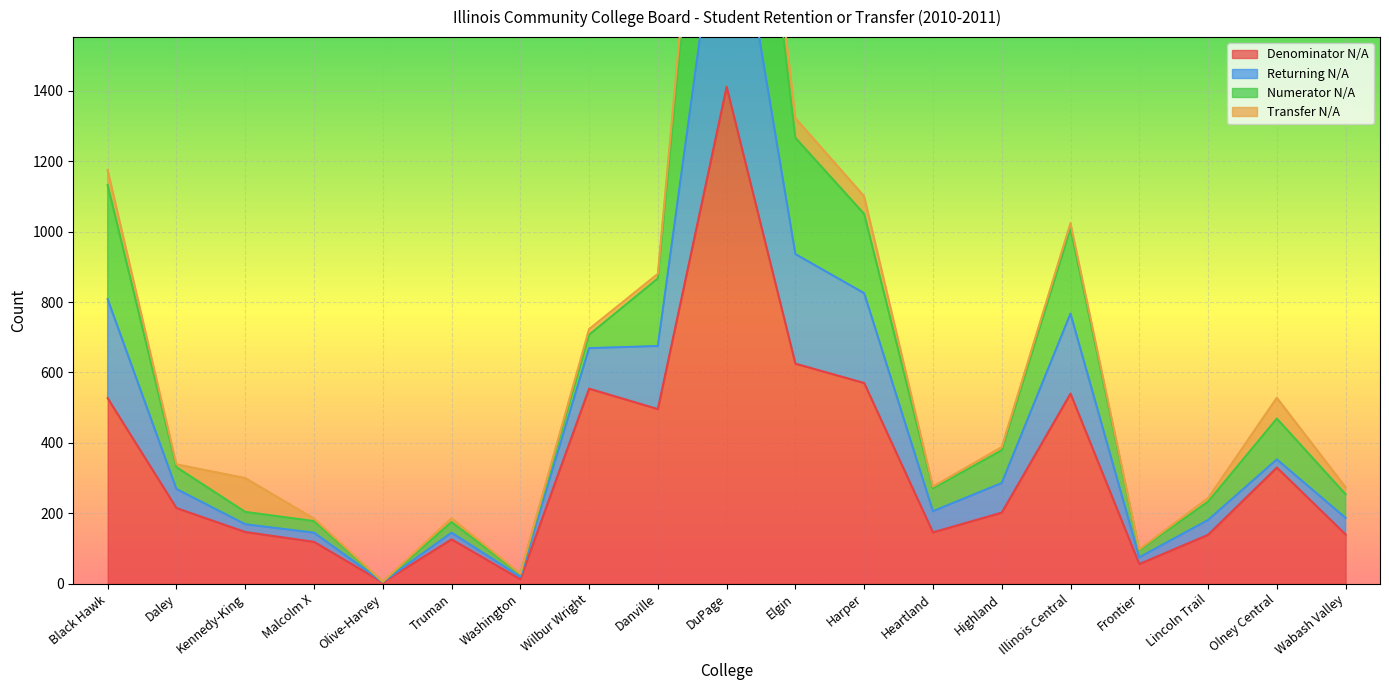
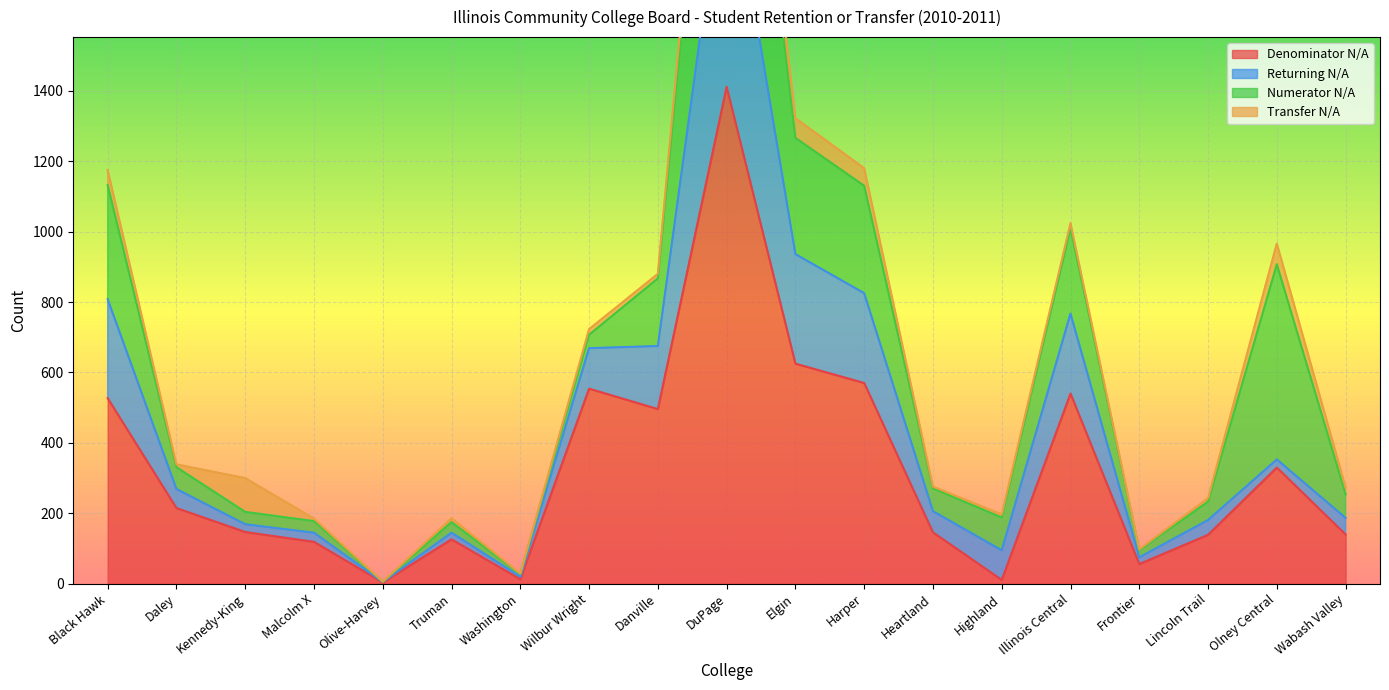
Numerator N/A, Harper: 230 -> 310
Denominator N/A, Highland: 200 -> 10
Numerator N/A, Olney Central: 120 -> 550
